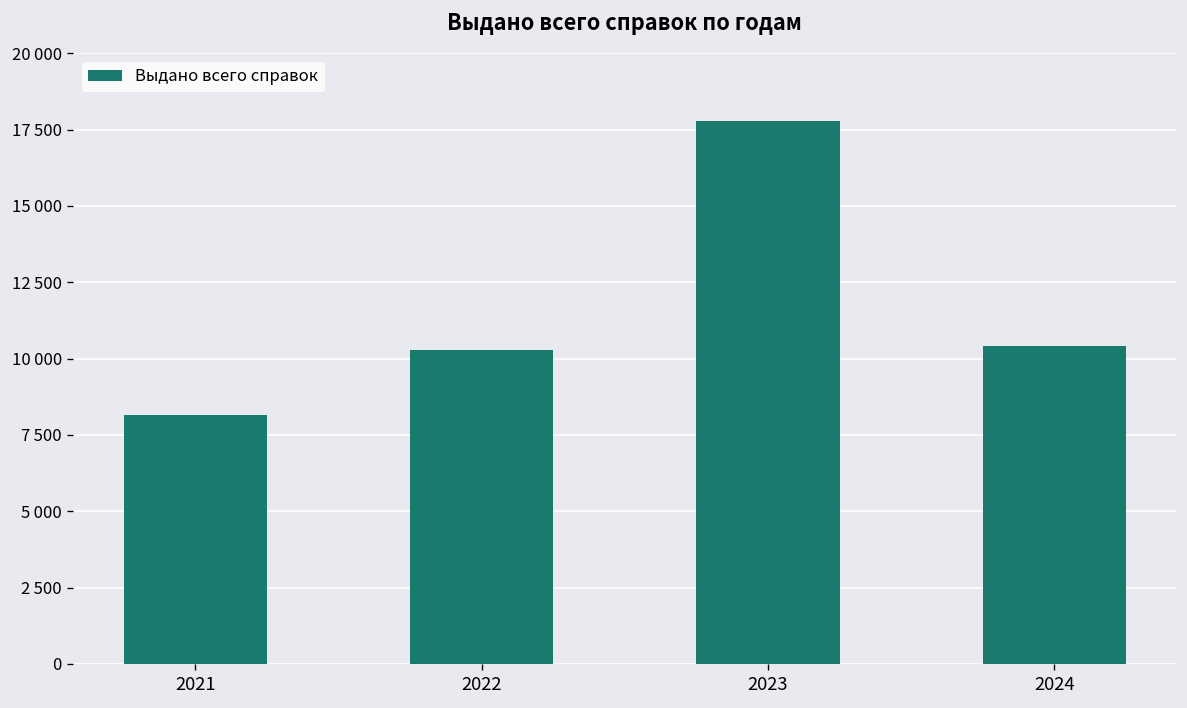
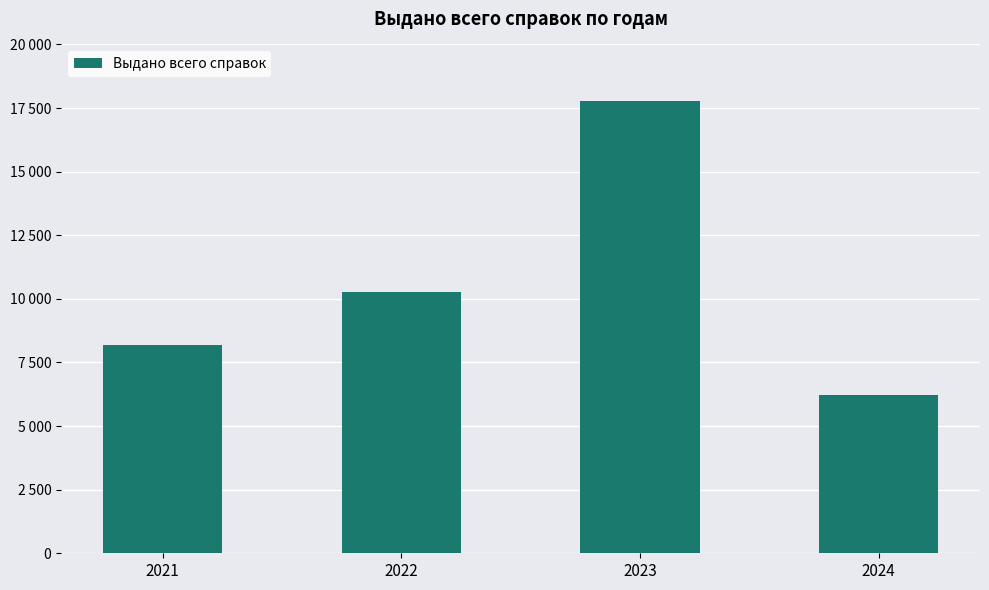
2024: 10400 -> 6200
